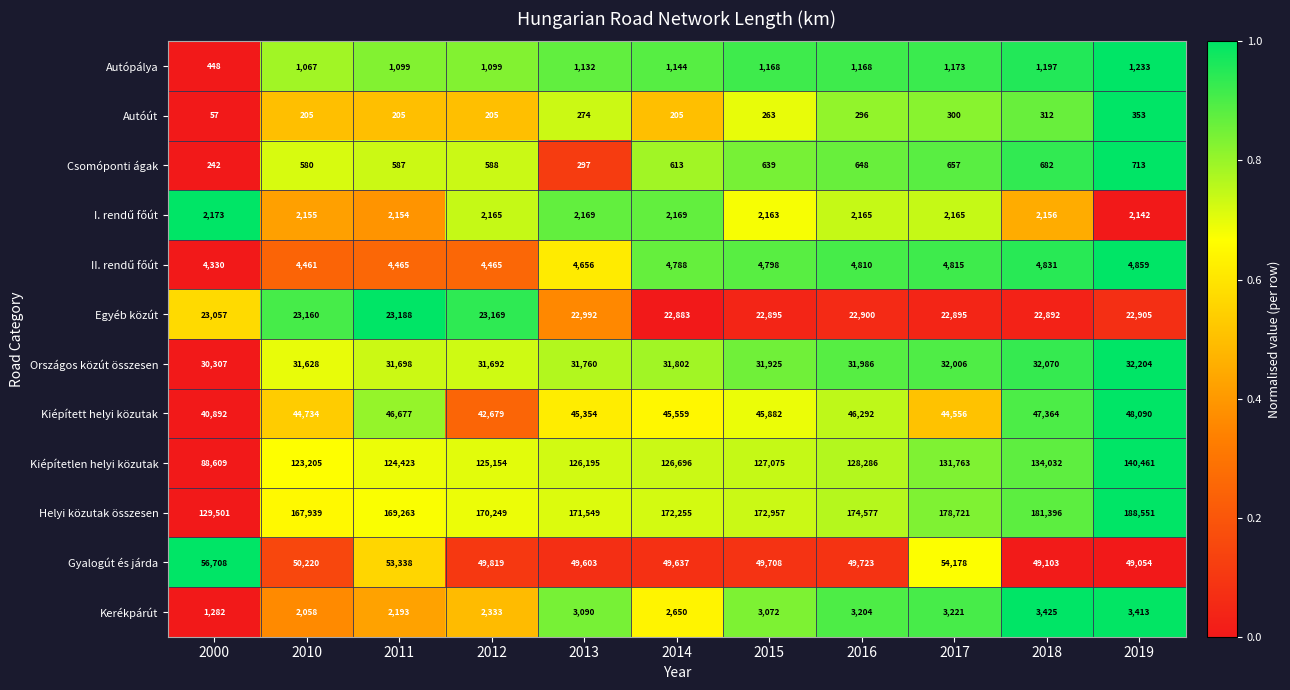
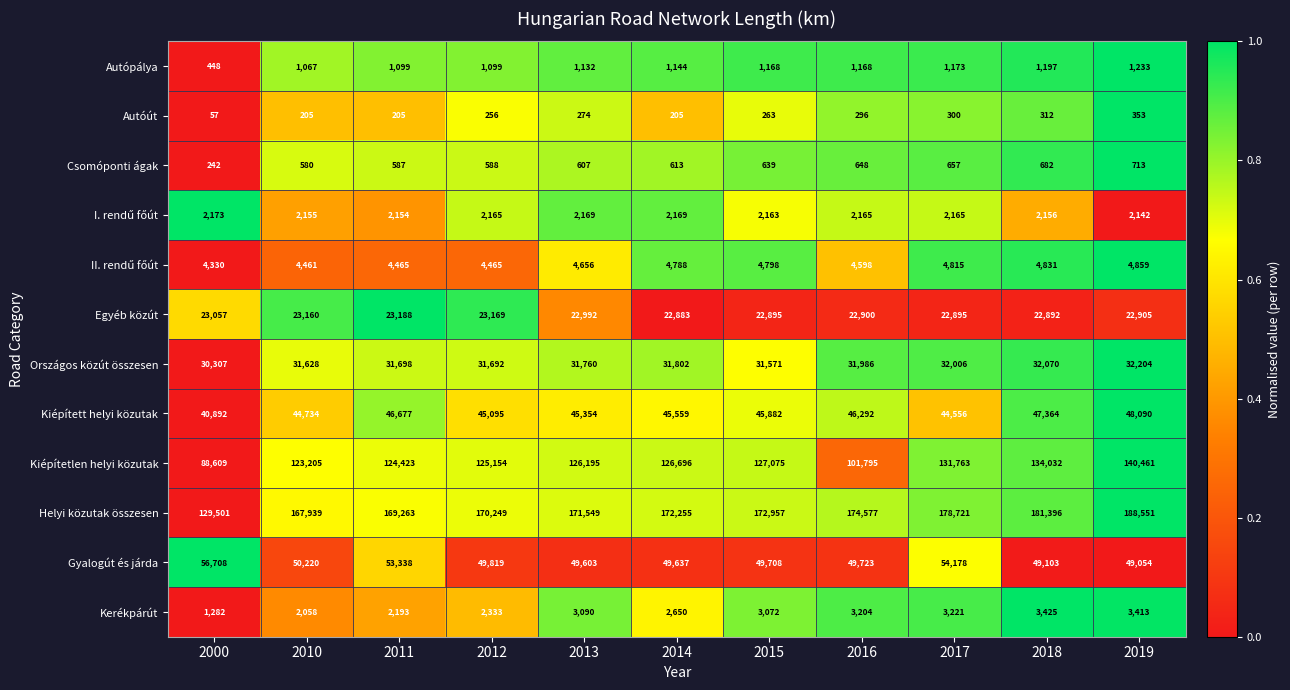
Autóút, 2012: 205 -> 256
Csomóponti ágak, 2013: 297 -> 607
II. rendű főút, 2016: 4,810 -> 4,598
Országos közút összesen, 2015: 31,925 -> 31,571
Kiépített helyi közutak, 2012: 42,679 -> 45,095
Kiépítetlen helyi közutak, 2016: 128,286 -> 101,795
